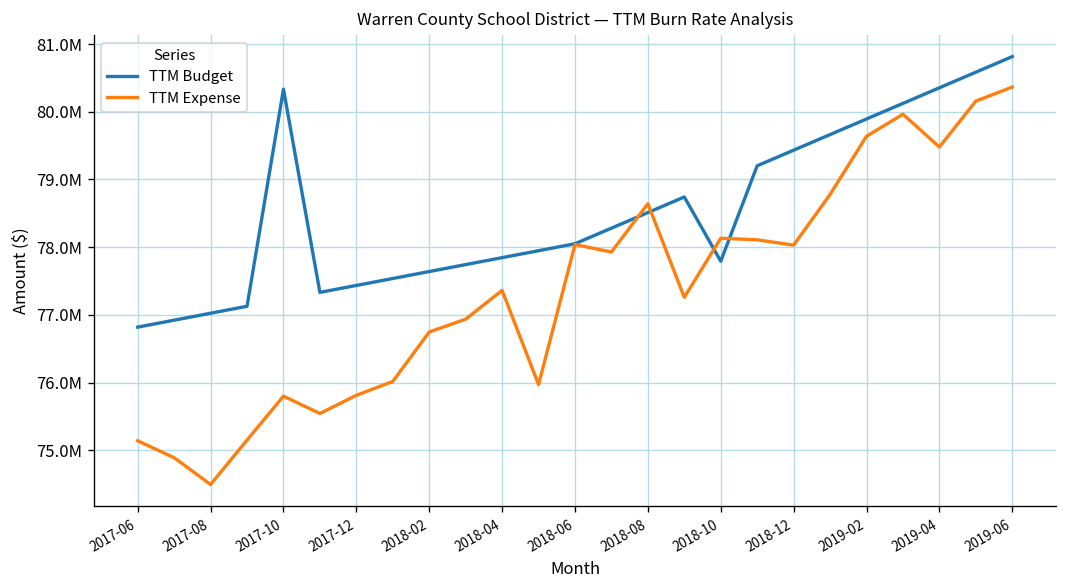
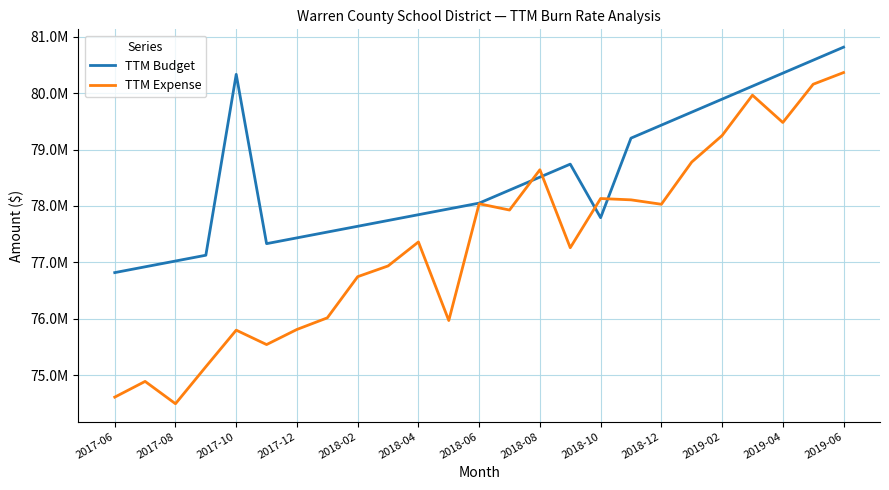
TTM Expense, 2017-06: 75100000 -> 74600000
TTM Expense, 2019-02: 79600000 -> 79200000
